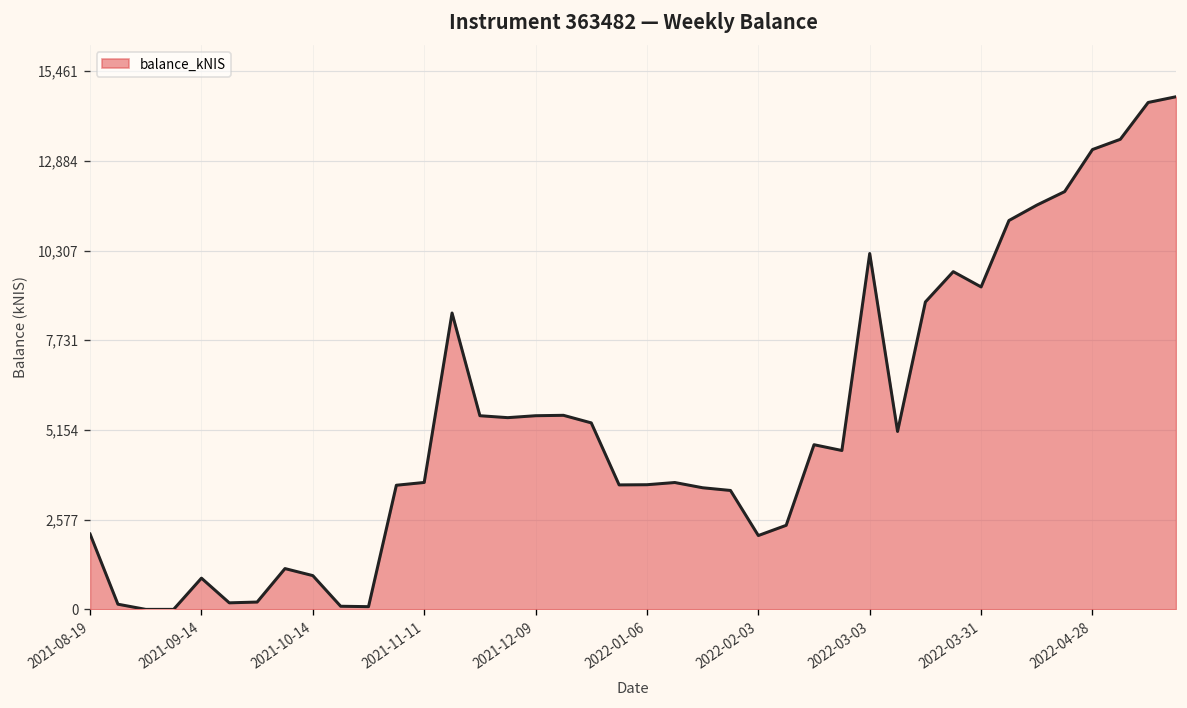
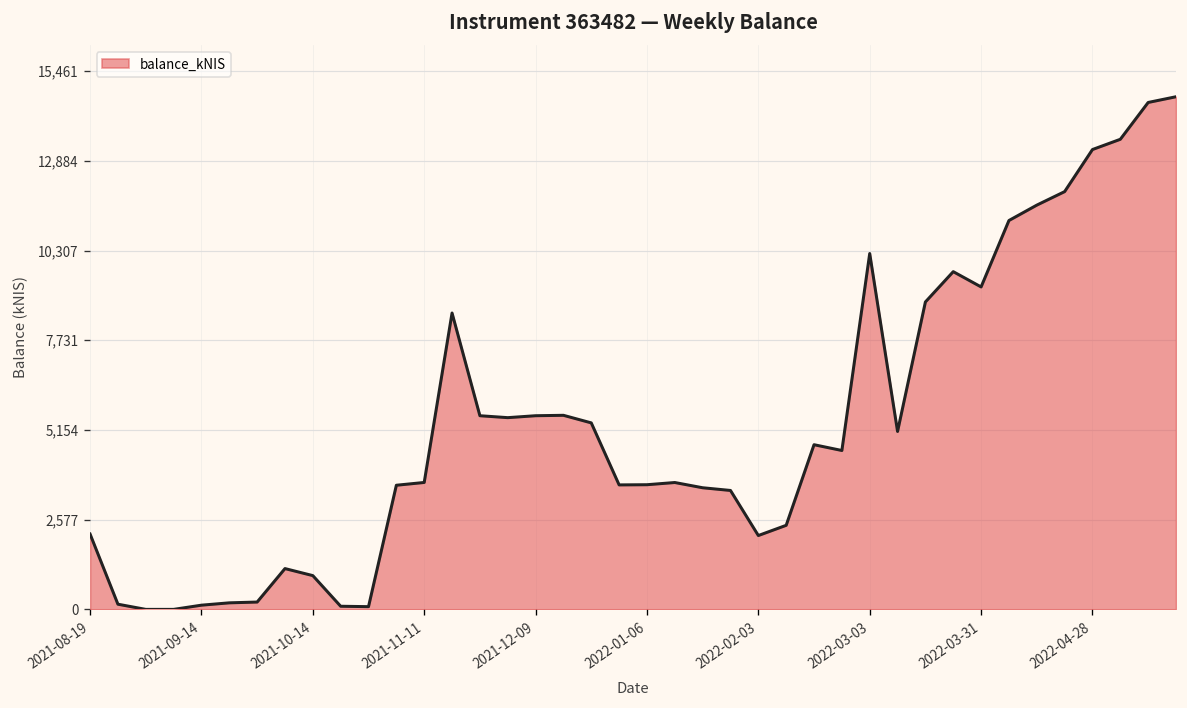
2021-09-14: 900 -> 100
